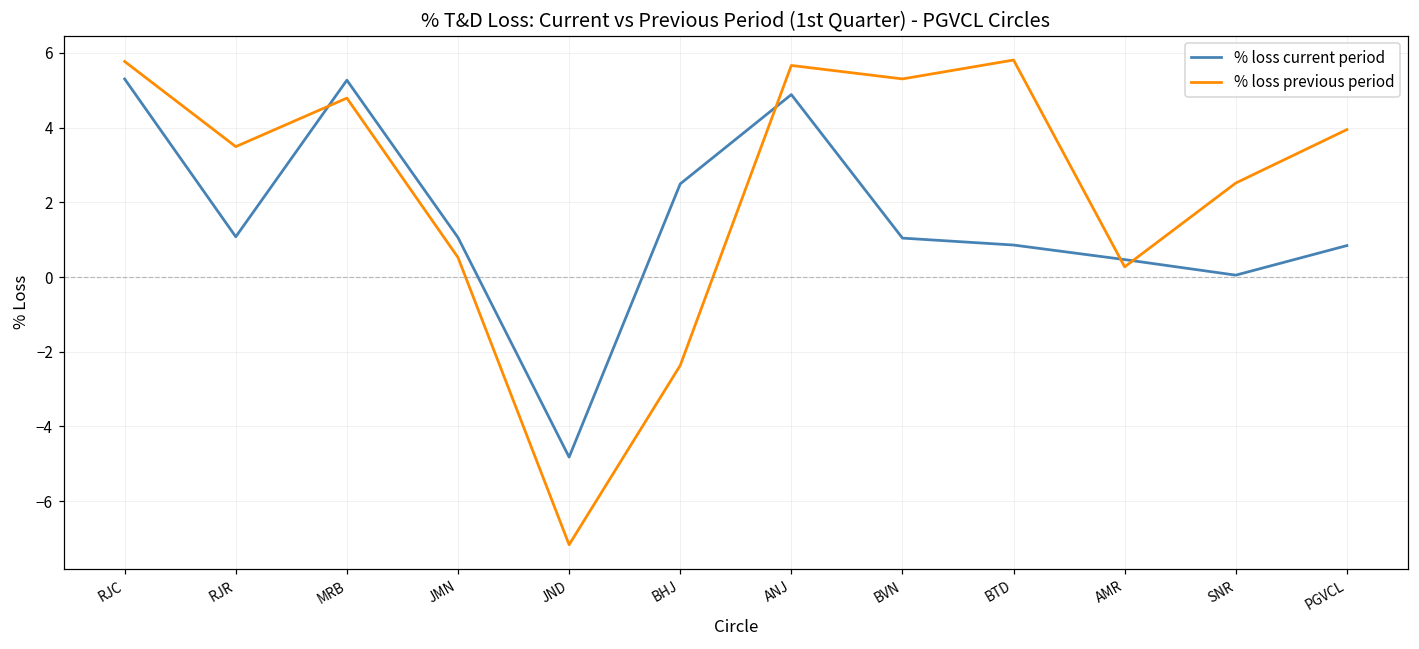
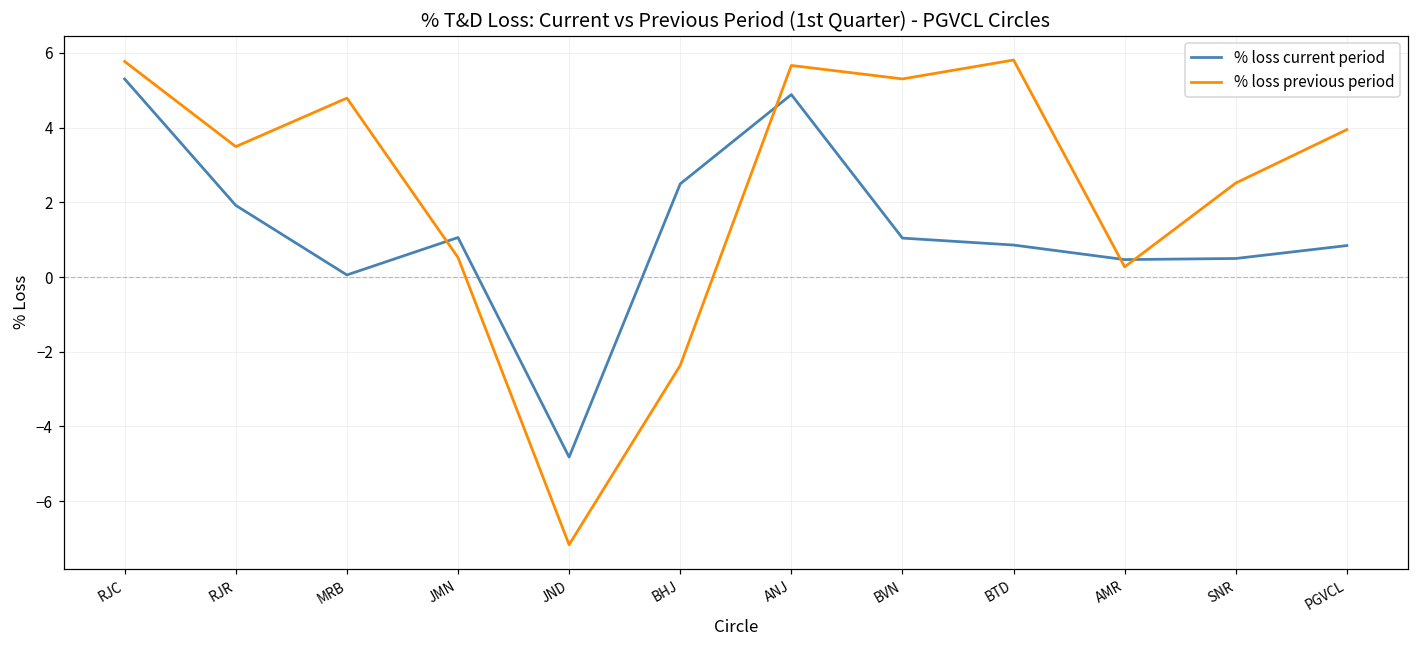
% loss current period, RJR: 1.1 -> 1.9
% loss current period, MRB: 5.3 -> 0.1
% loss current period, SNR: 0.1 -> 0.5
